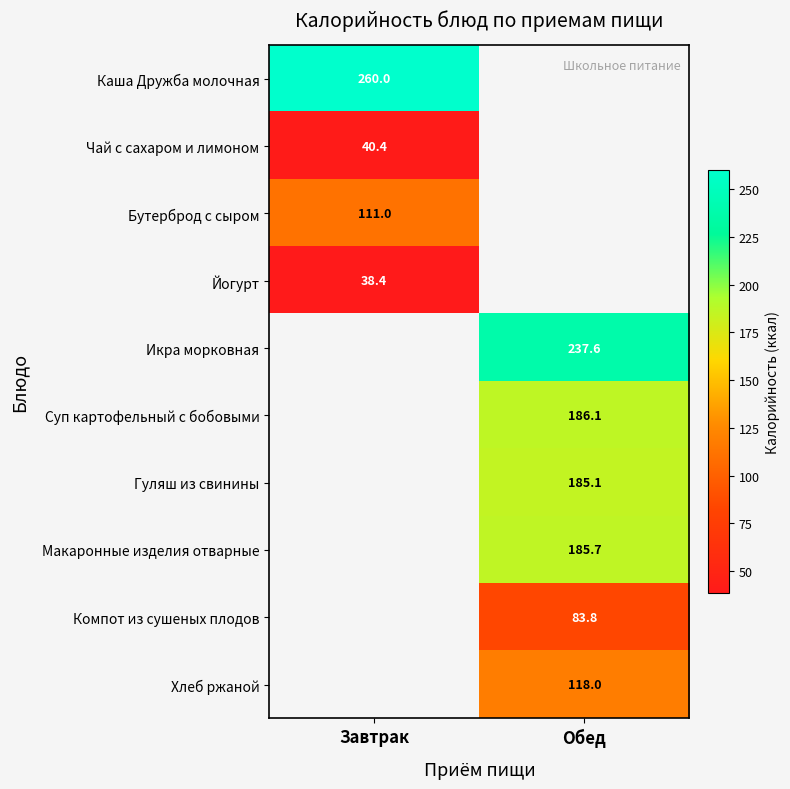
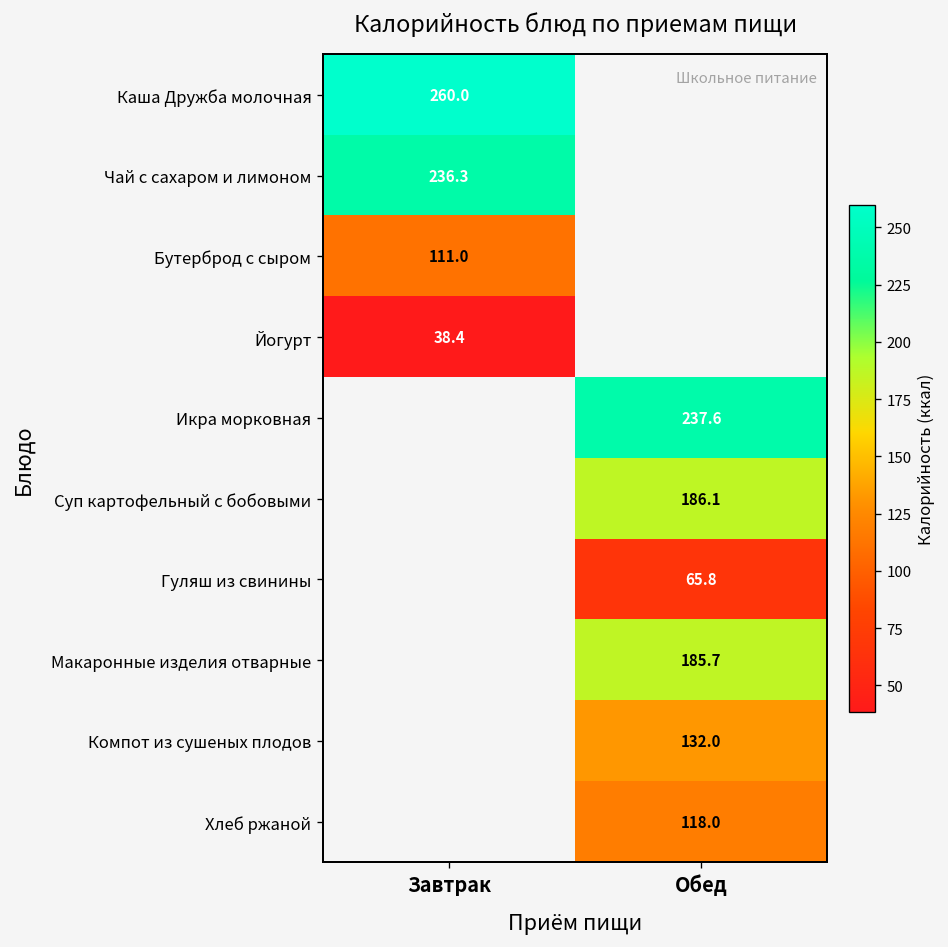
Чай с сахаром и лимоном, Завтрак: 40.4 -> 236.3
Гуляш из свинины, Обед: 185.1 -> 65.8
Компот из сушеных плодов, Обед: 83.8 -> 132.0
